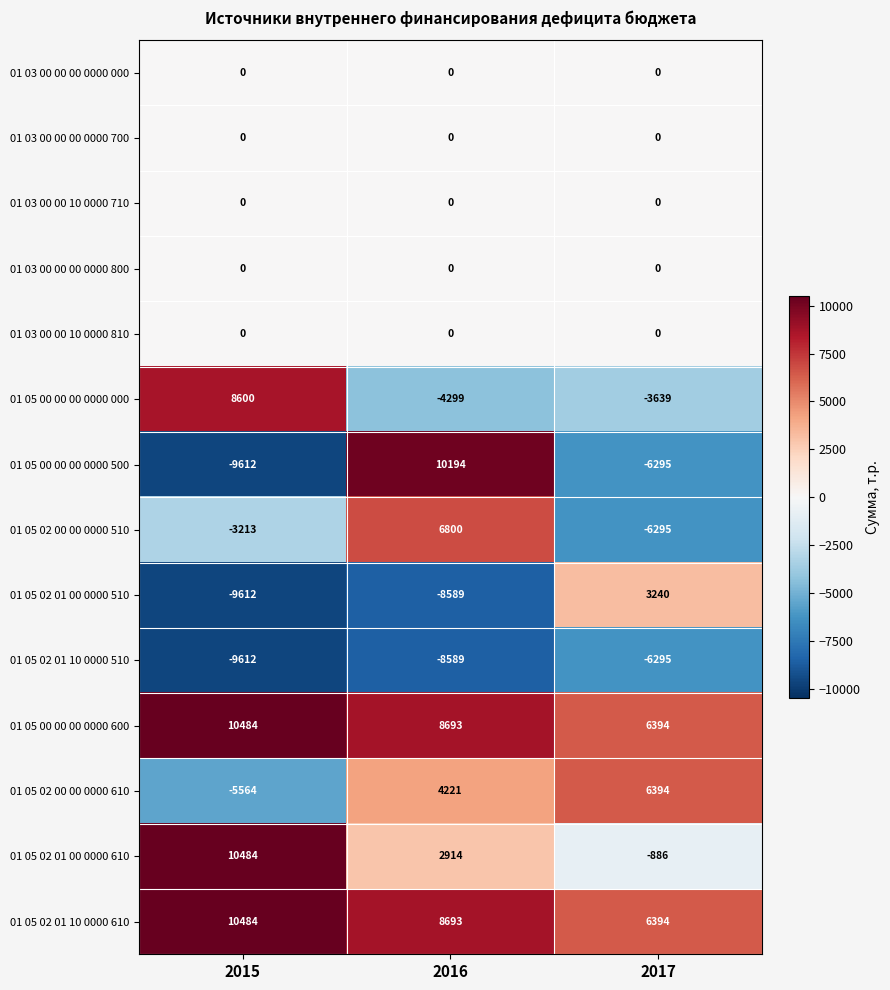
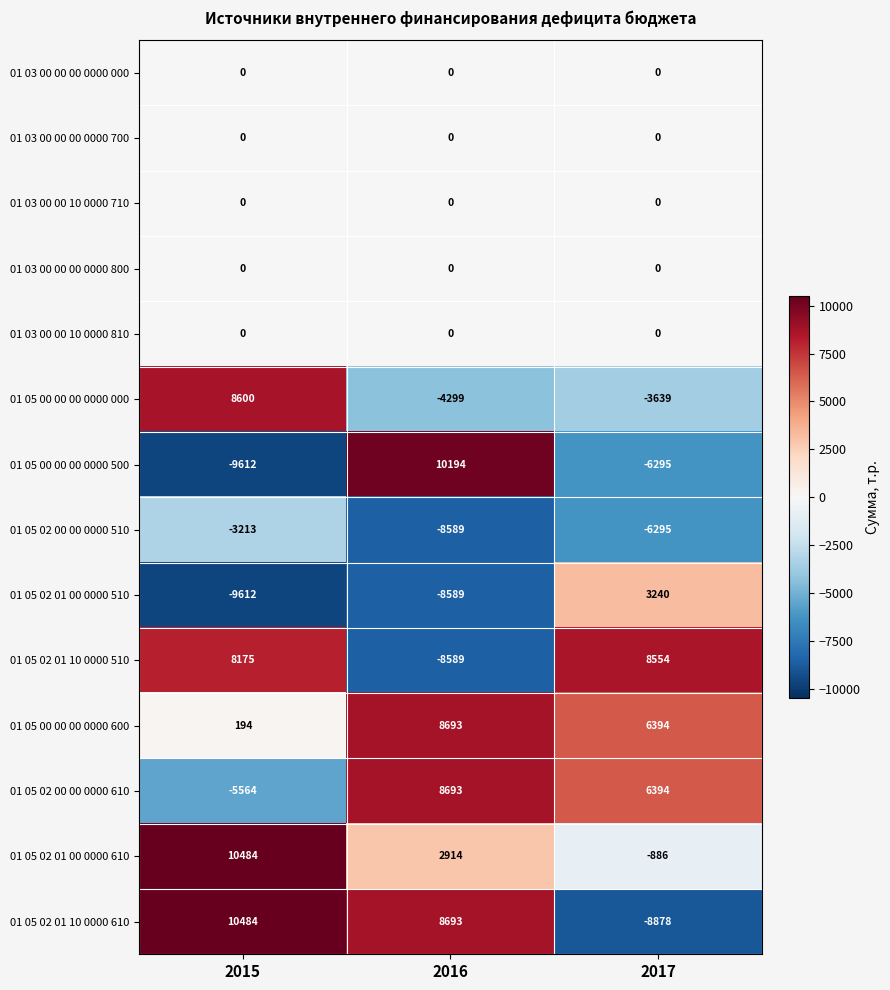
01 05 02 00 00 0000 510, 2016: 6800 -> -8589
01 05 02 01 10 0000 510, 2015: -9612 -> 8175
01 05 02 01 10 0000 510, 2017: -6295 -> 8554
01 05 00 00 00 0000 600, 2015: 10484 -> 194
01 05 02 00 00 0000 610, 2016: 4221 -> 8693
01 05 02 01 10 0000 610, 2017: 6394 -> -8878
